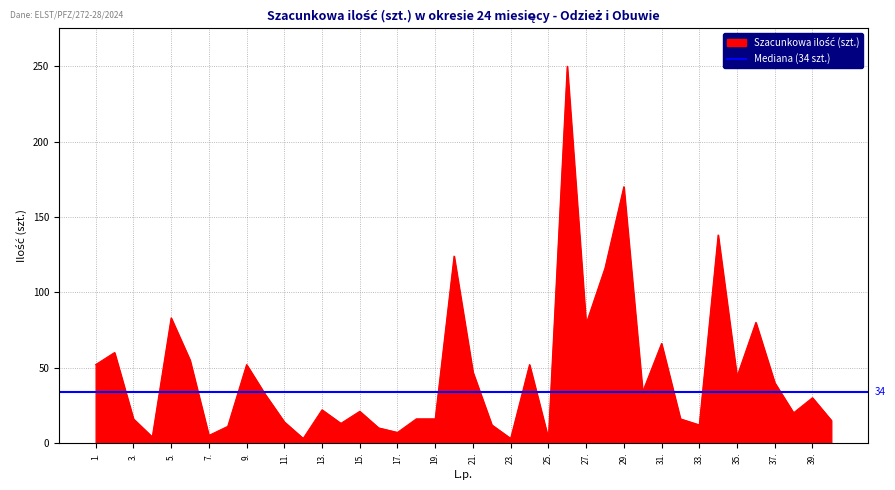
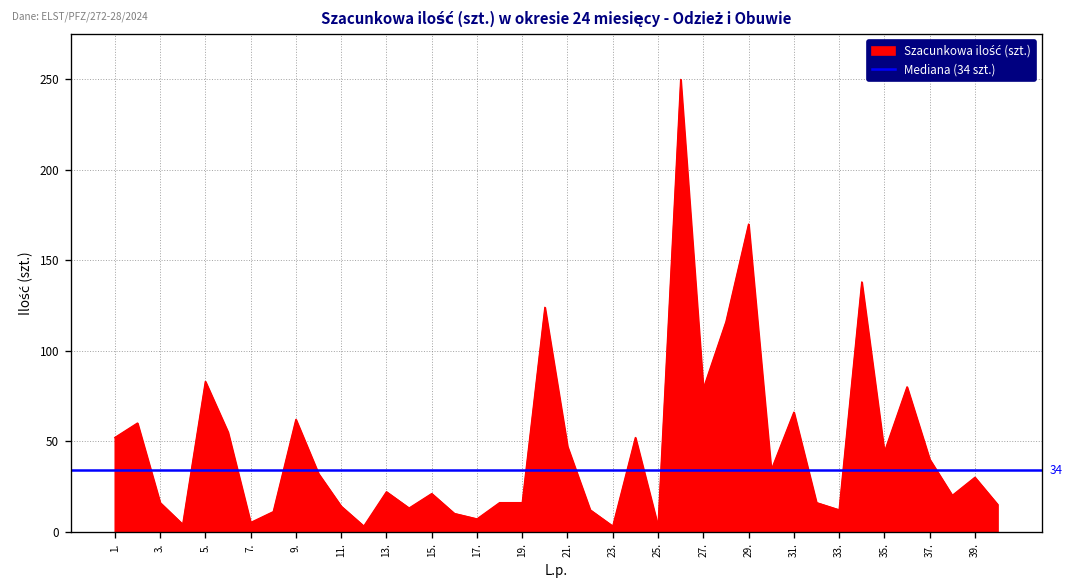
9.: 52 -> 62
